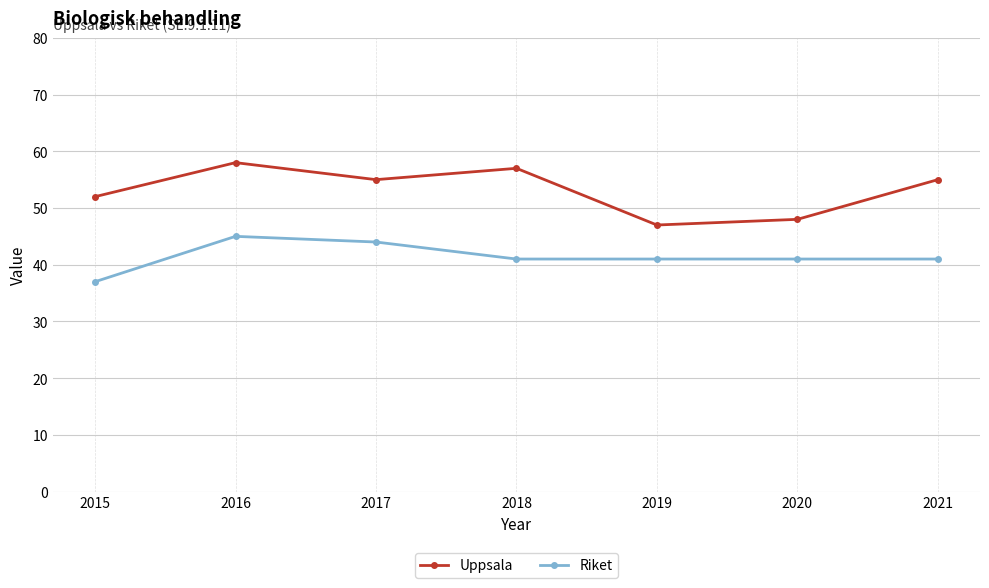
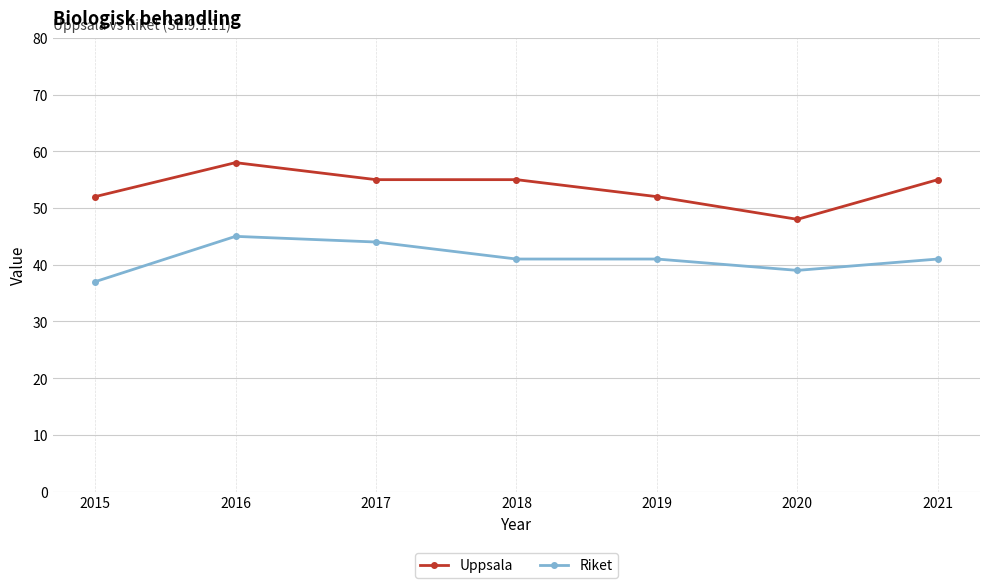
Uppsala, 2018: 57 -> 55
Uppsala, 2019: 47 -> 52
Riket, 2020: 41 -> 39
